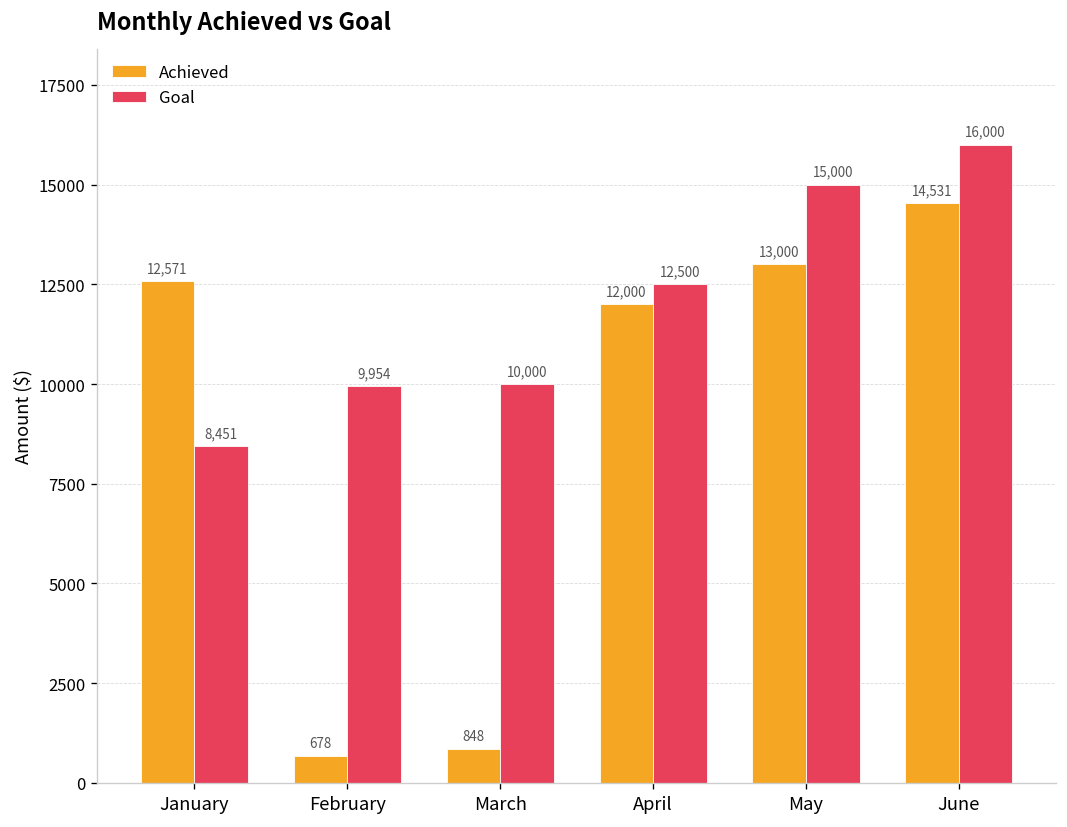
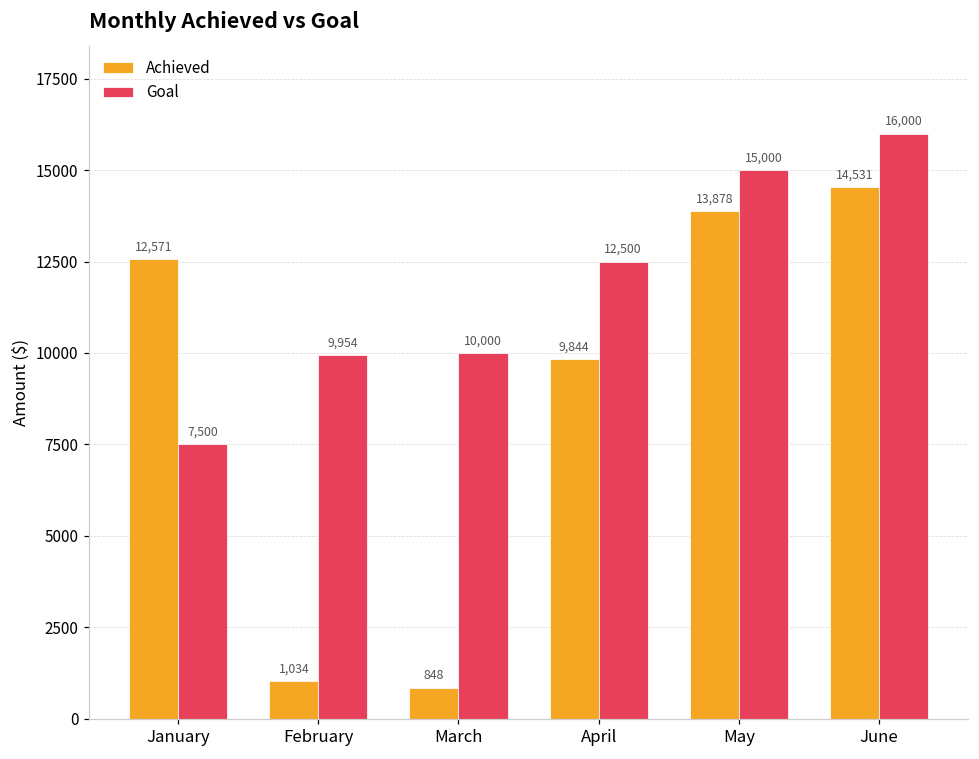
Goal, January: 8,451 -> 7,500
Achieved, February: 678 -> 1,034
Achieved, April: 12,000 -> 9,844
Achieved, May: 13,000 -> 13,878
